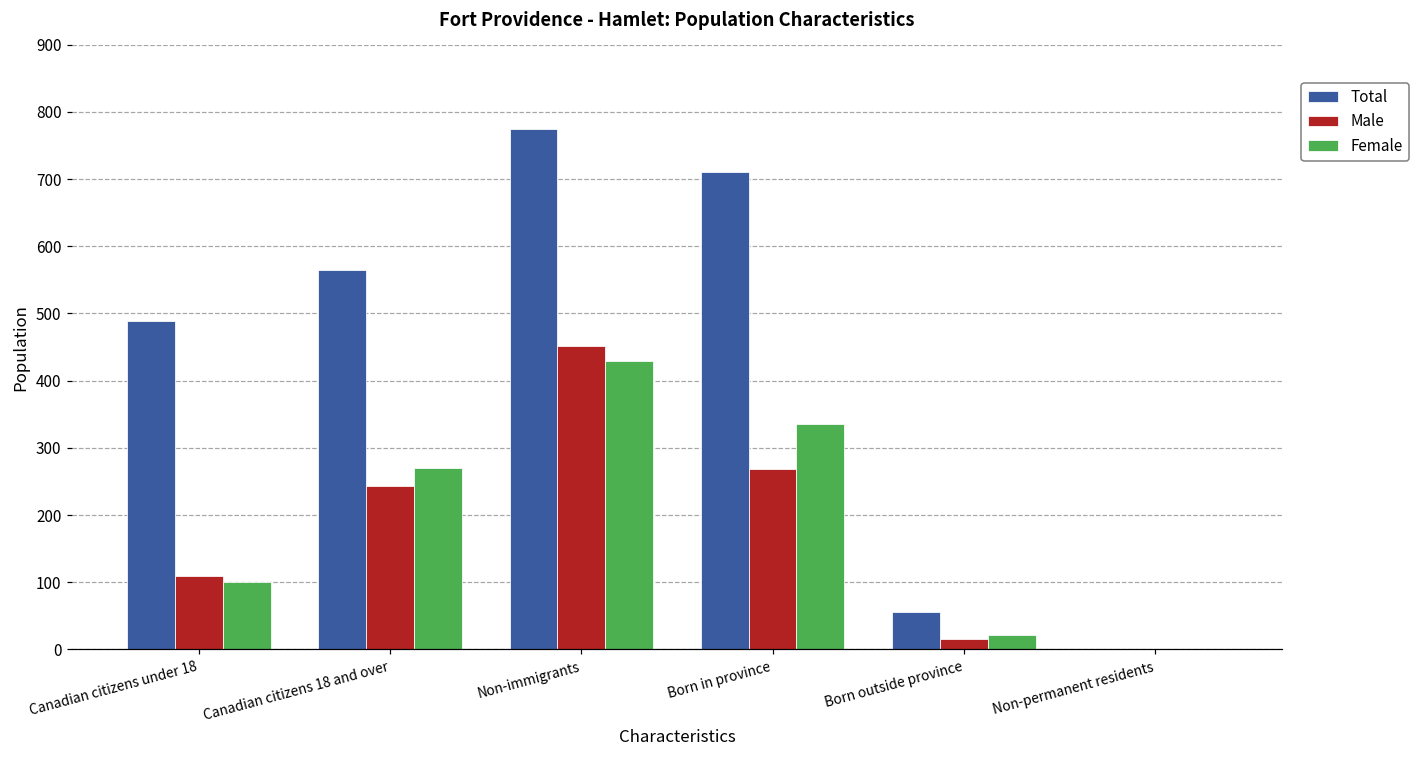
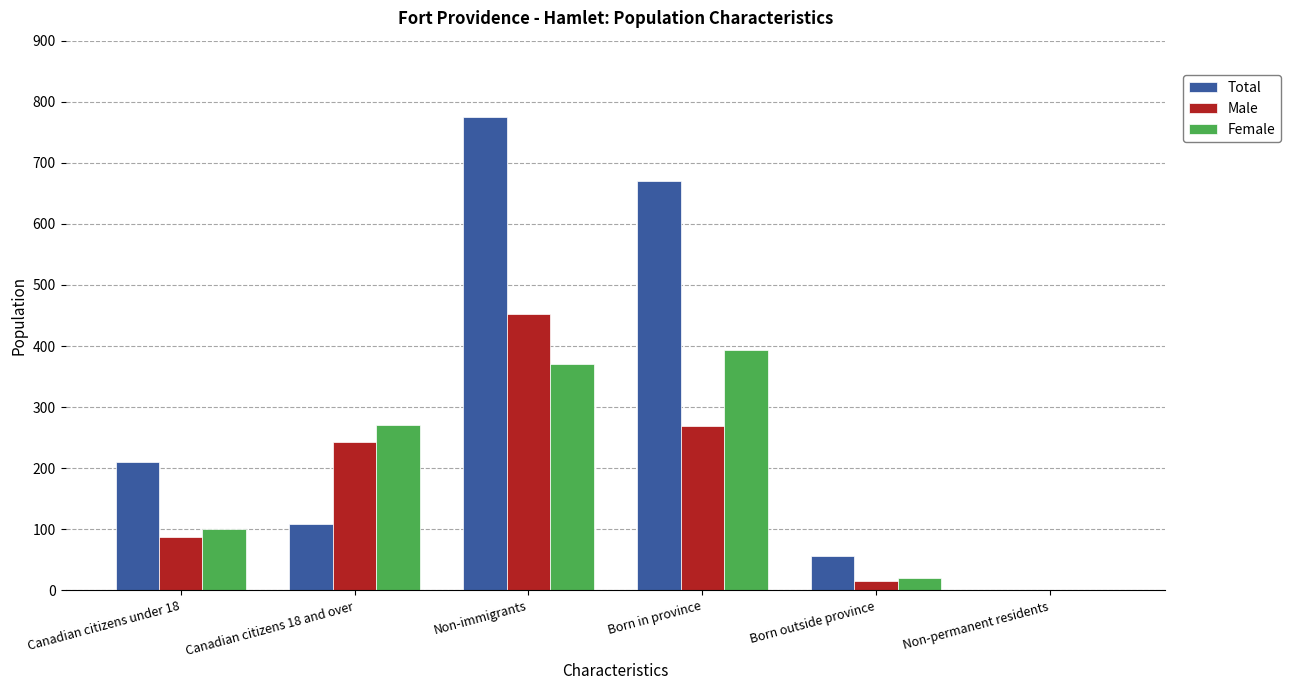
Total, Canadian citizens under 18: 490 -> 210
Male, Canadian citizens under 18: 110 -> 90
Total, Canadian citizens 18 and over: 570 -> 110
Female, Non-immigrants: 430 -> 370
Total, Born in province: 710 -> 670
Female, Born in province: 340 -> 390
